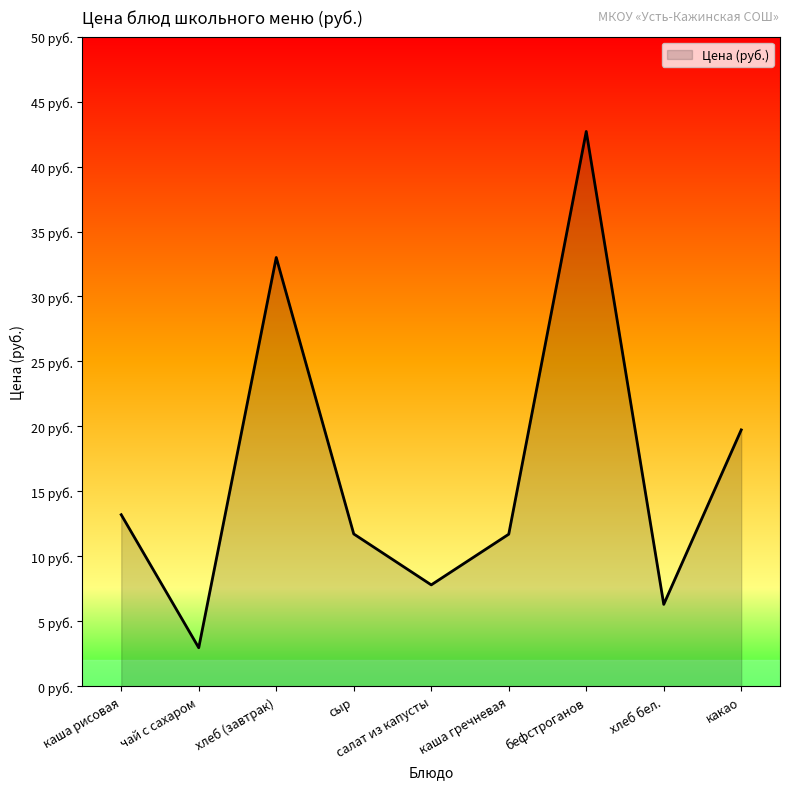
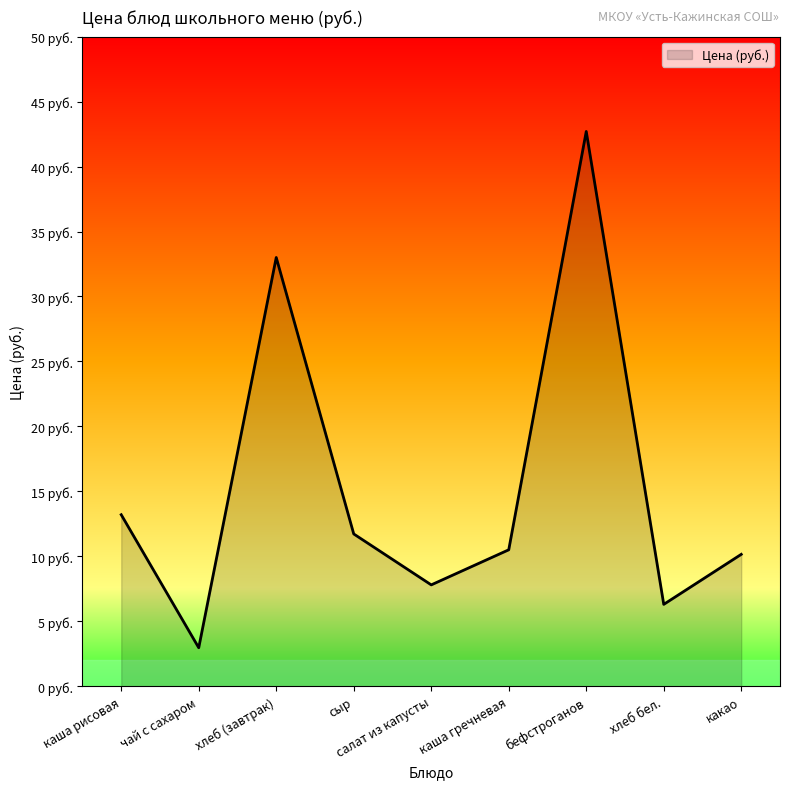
каша гречневая: 11.7 руб. -> 10.5 руб.
какао: 19.7 руб. -> 10.2 руб.
